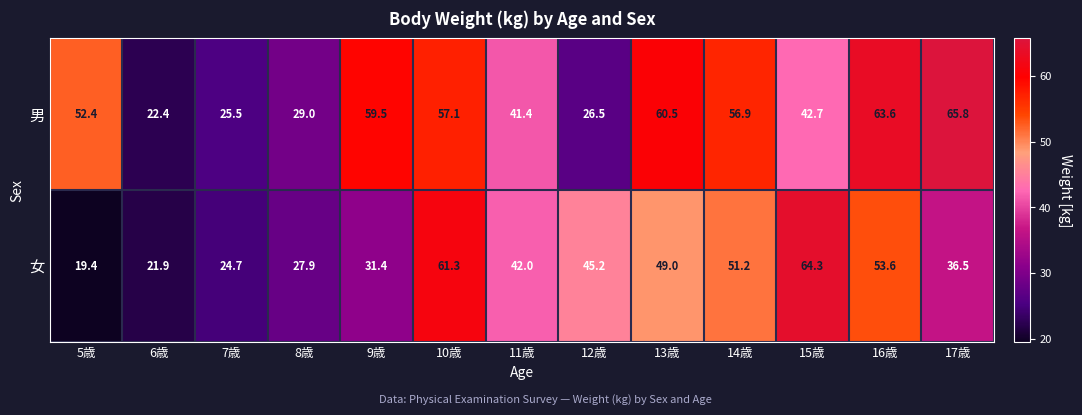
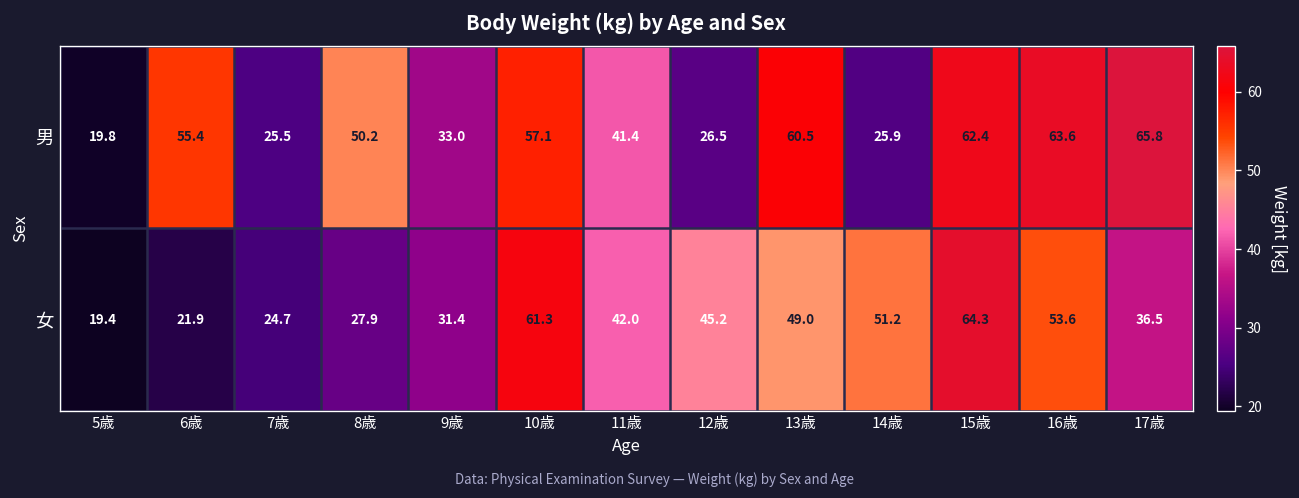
男, 5歳: 52.4 -> 19.8
男, 6歳: 22.4 -> 55.4
男, 8歳: 29.0 -> 50.2
男, 9歳: 59.5 -> 33.0
男, 14歳: 56.9 -> 25.9
男, 15歳: 42.7 -> 62.4
